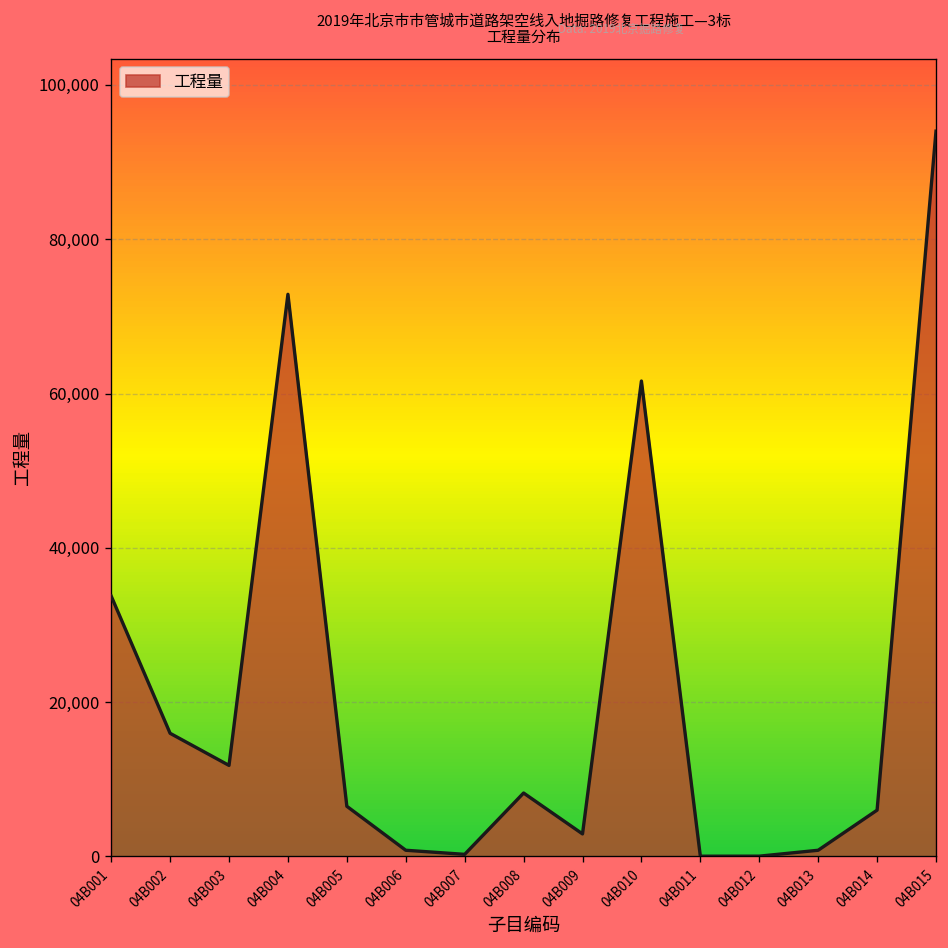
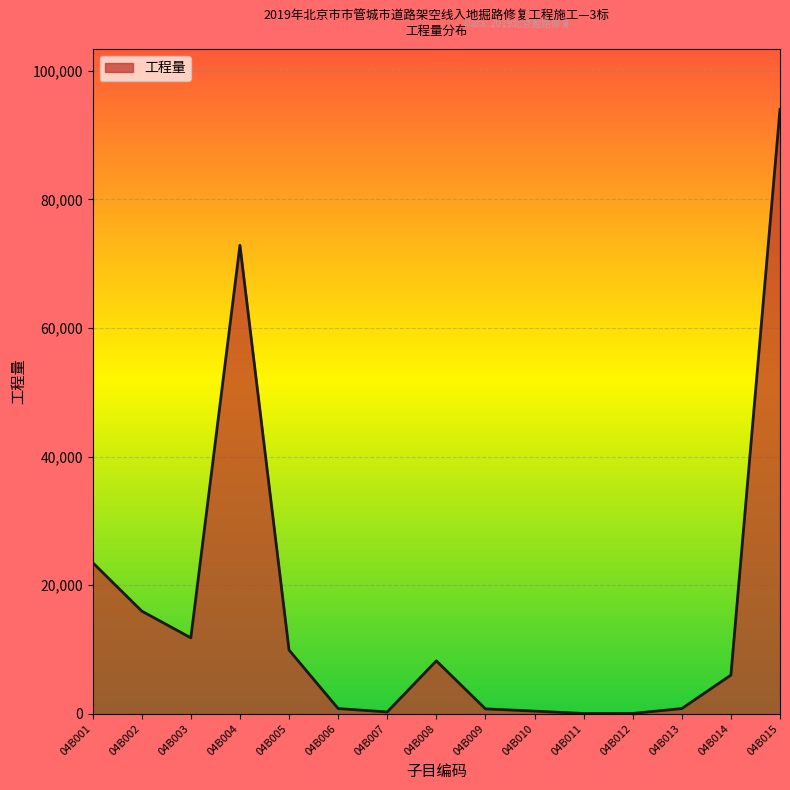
04B001: 34,000 -> 24,000
04B005: 7,000 -> 10,000
04B009: 3,000 -> 1,000
04B010: 62,000 -> 0
